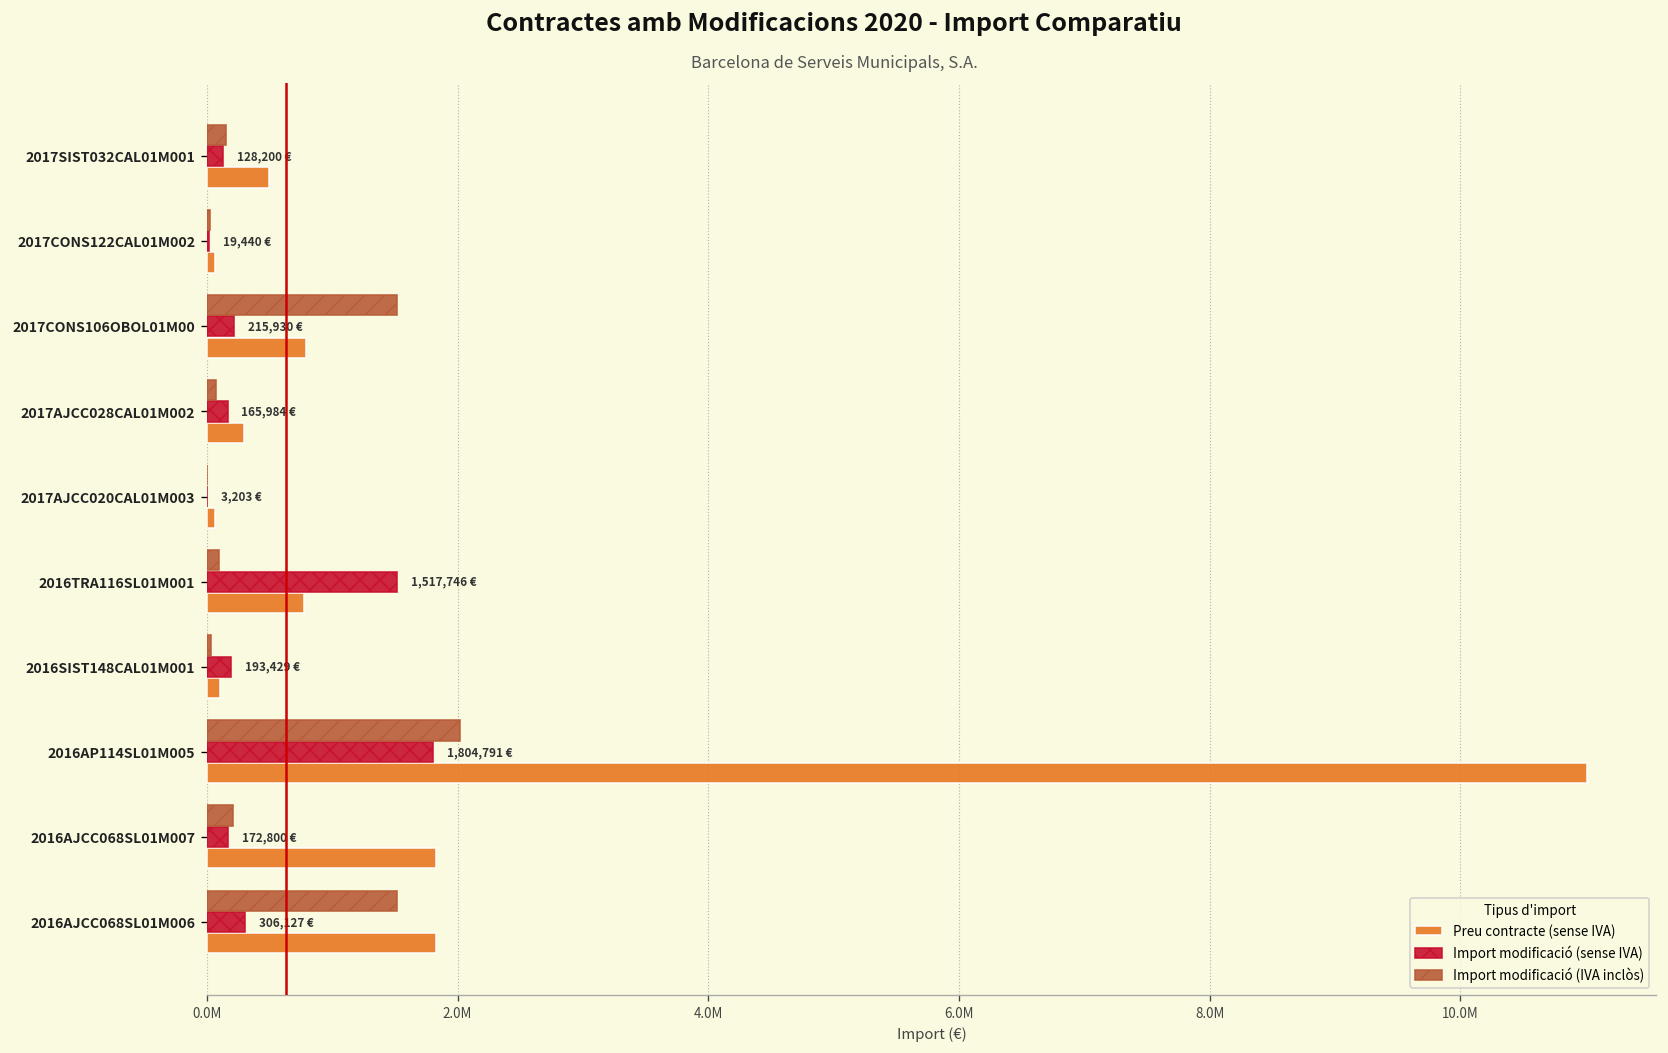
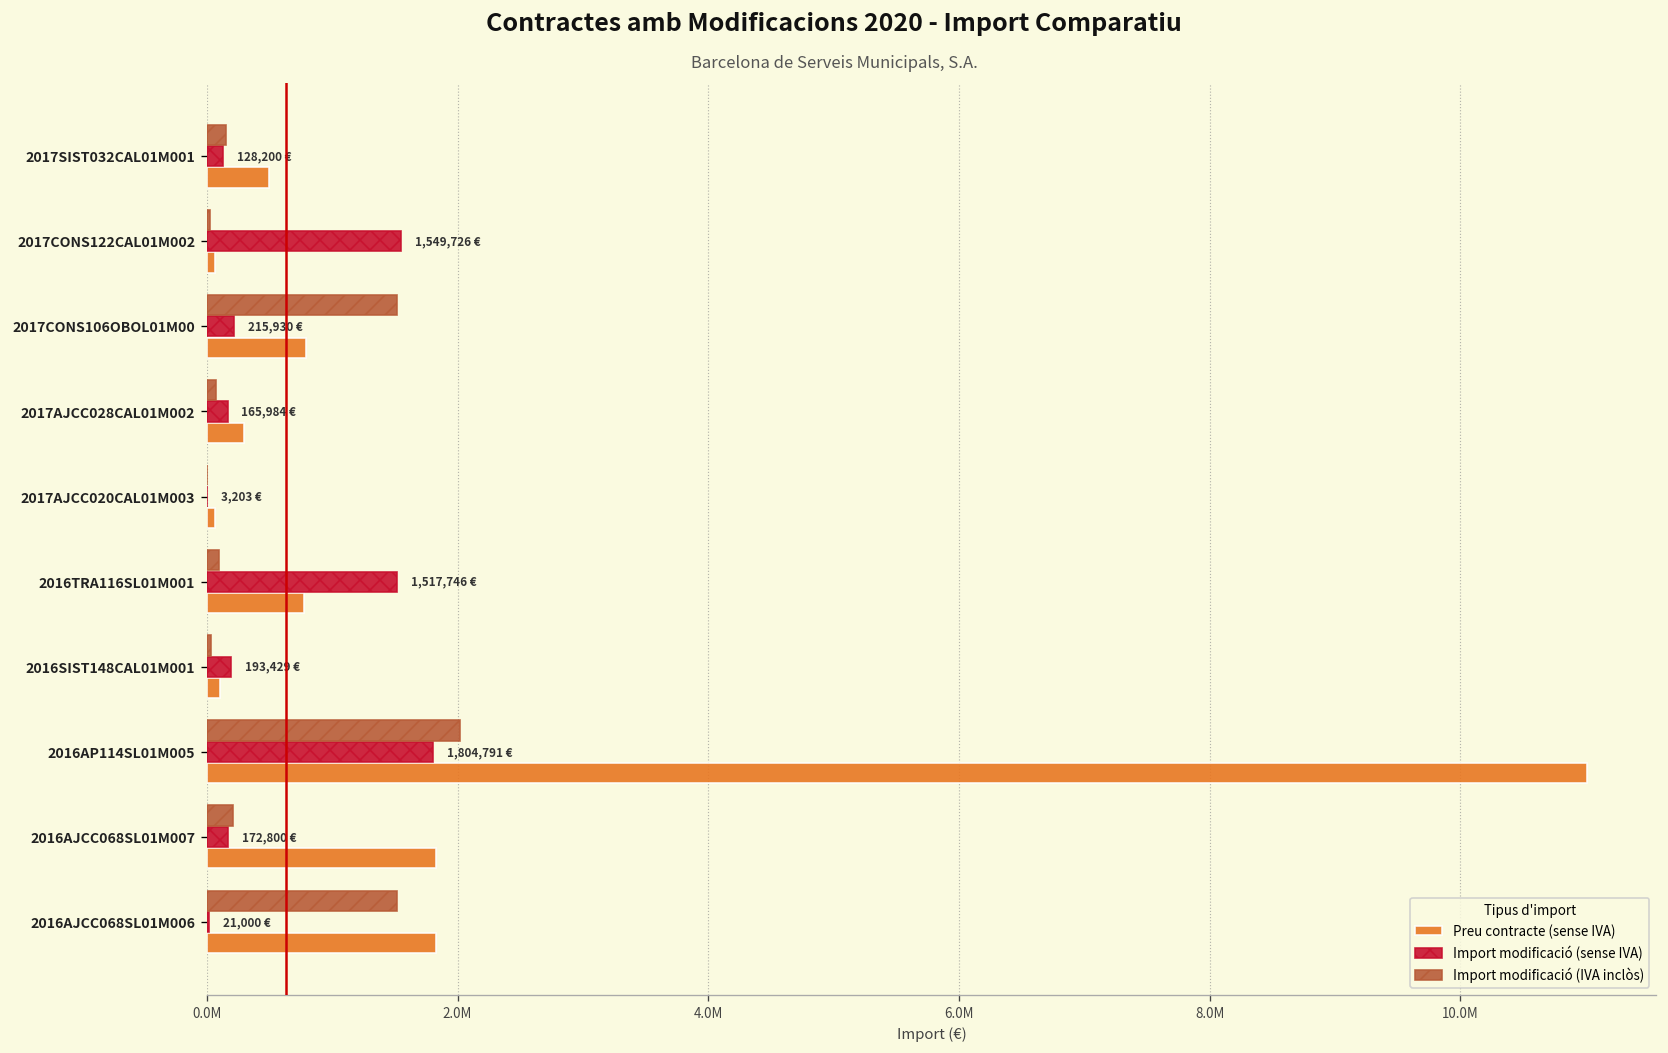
Import modificació (sense IVA), 2017CONS122CAL01M002: 19,440 -> 1,549,726
Import modificació (sense IVA), 2016AJCC068SL01M006: 306,127 -> 21,000
